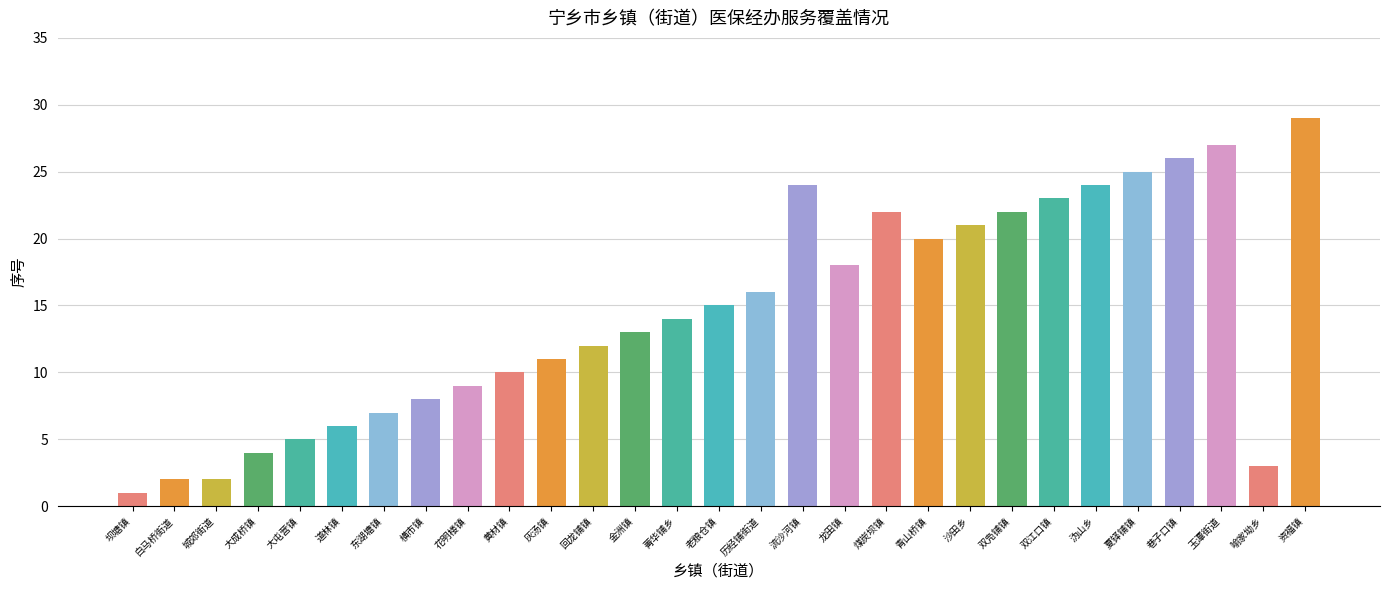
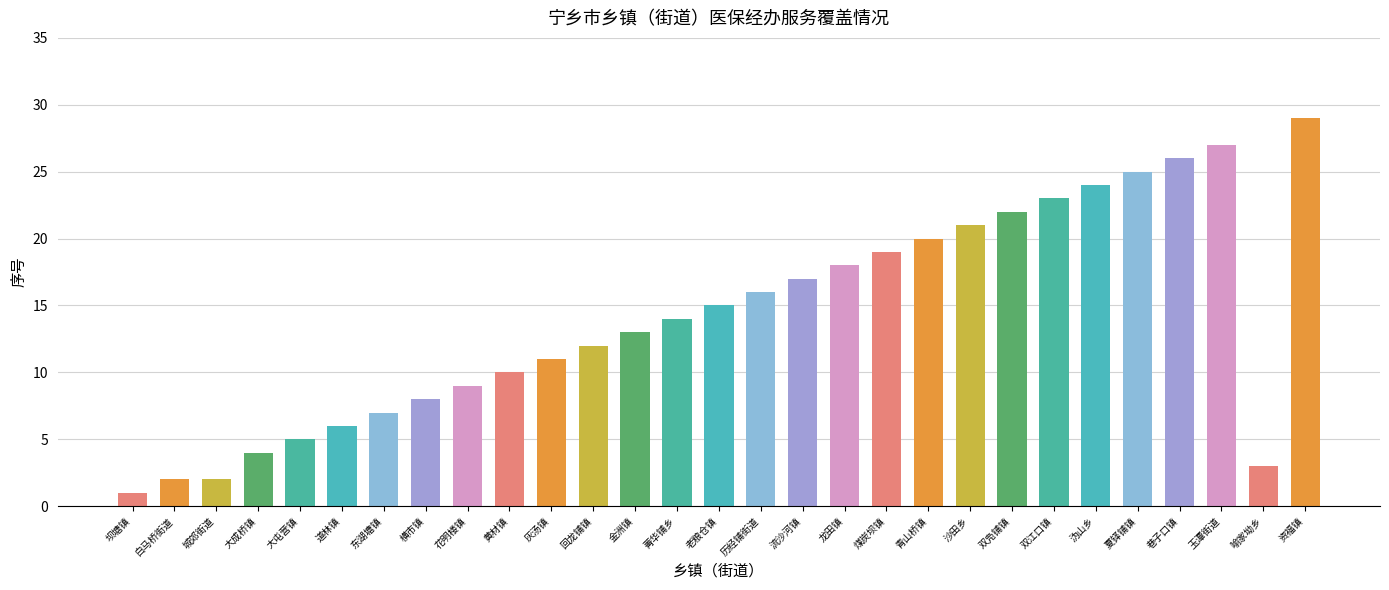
流沙河镇: 24 -> 17
煤炭坝镇: 22 -> 19
